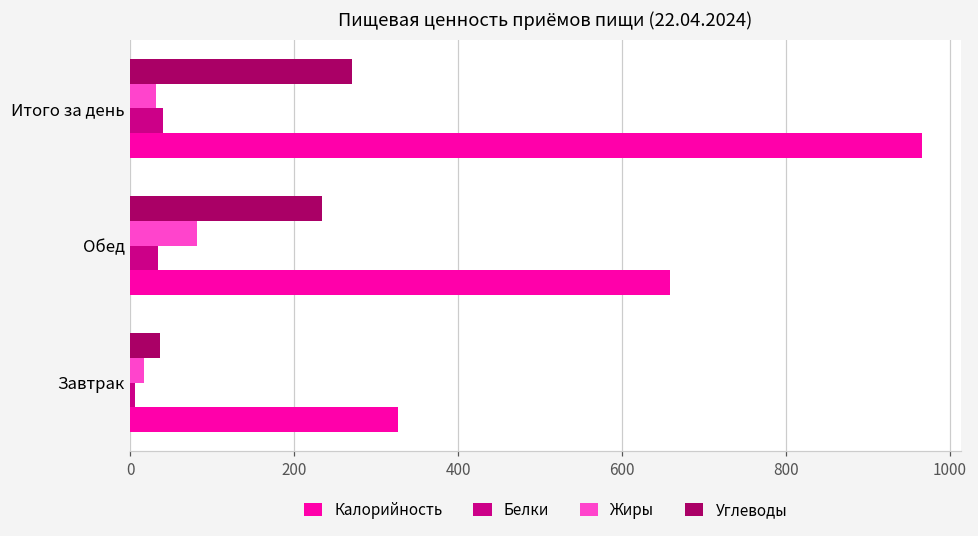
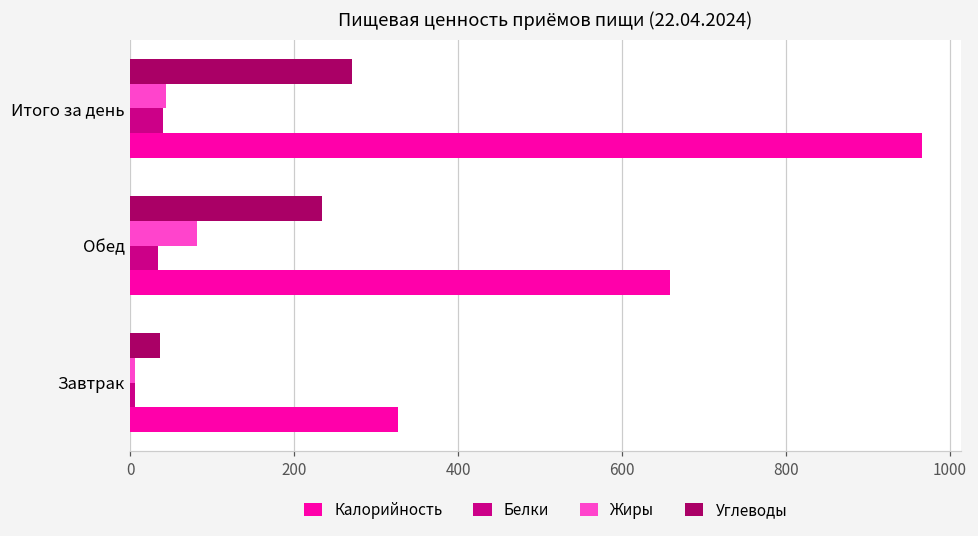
Жиры, Итого за день: 30 -> 40
Жиры, Завтрак: 20 -> 10
